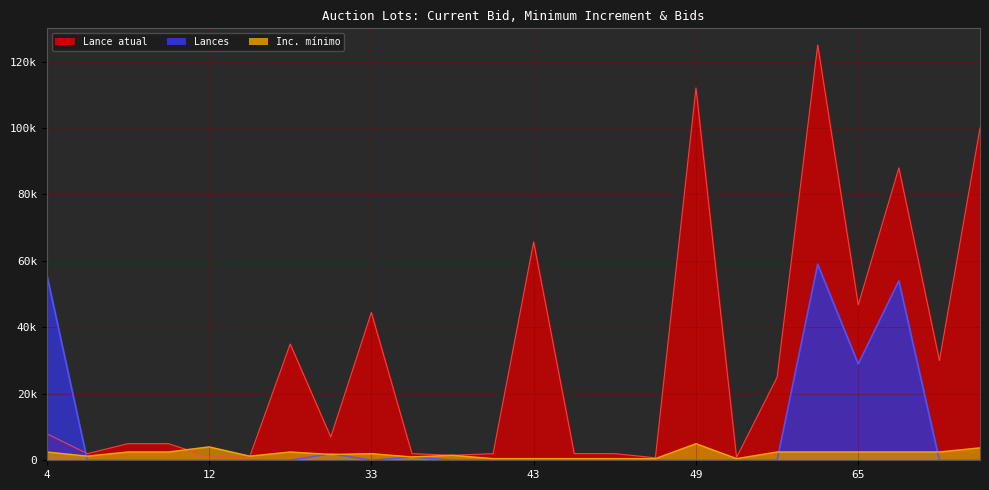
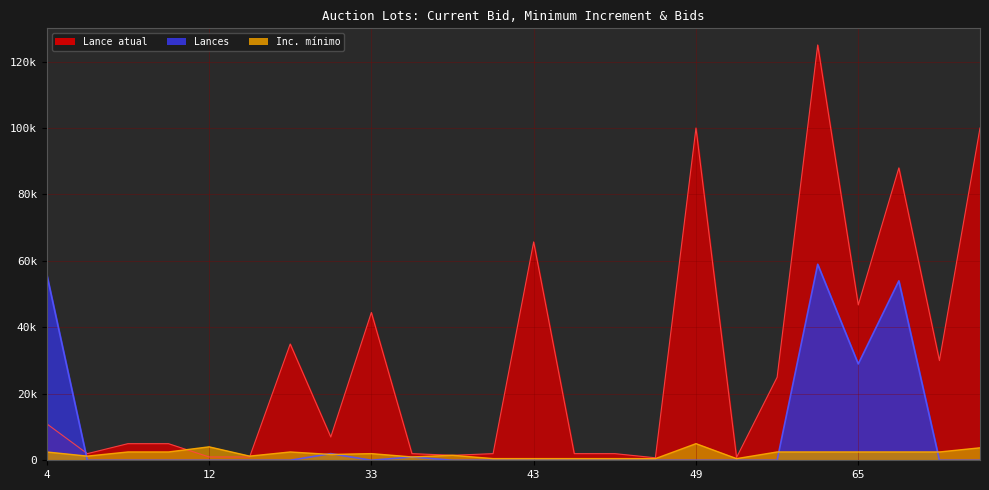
Lance atual, 4: 8000 -> 11000
Lance atual, 49: 112000 -> 100000
